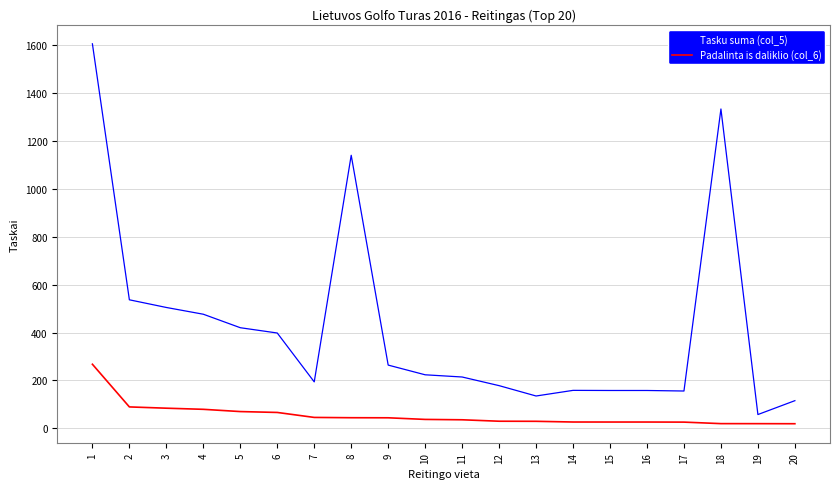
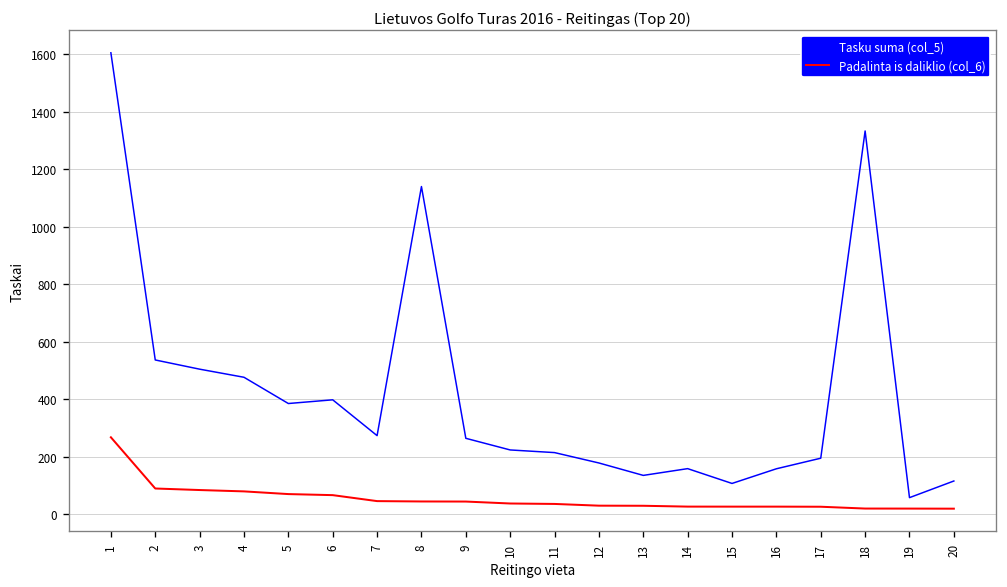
Tasku suma (col_5), 5: 420 -> 390
Tasku suma (col_5), 7: 190 -> 270
Tasku suma (col_5), 15: 160 -> 110
Tasku suma (col_5), 17: 160 -> 190
